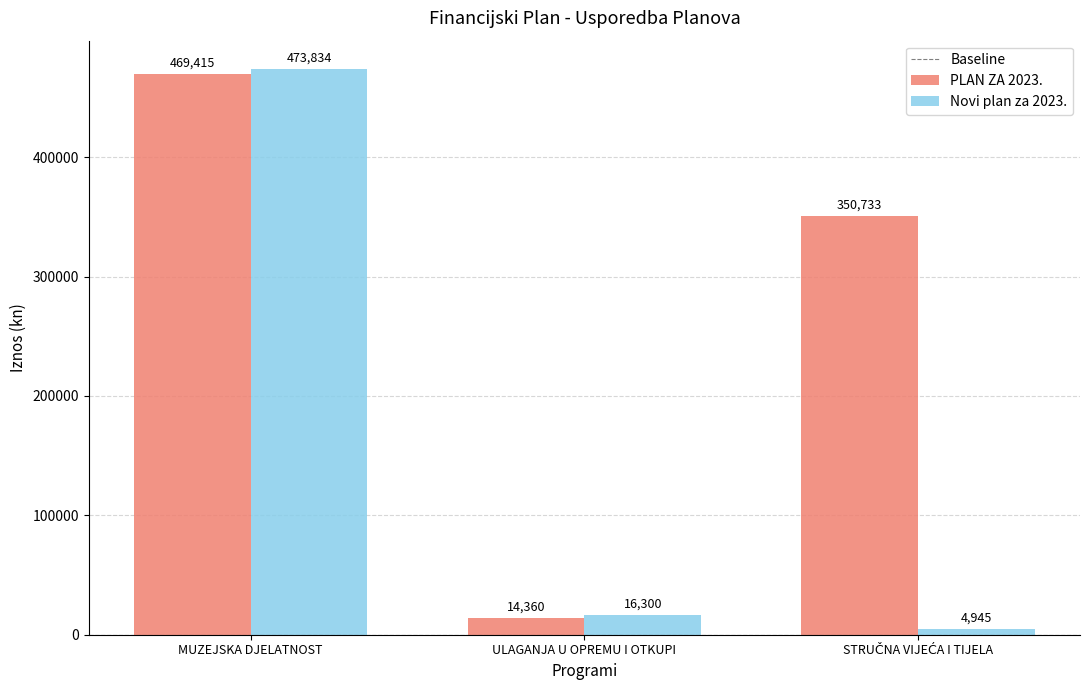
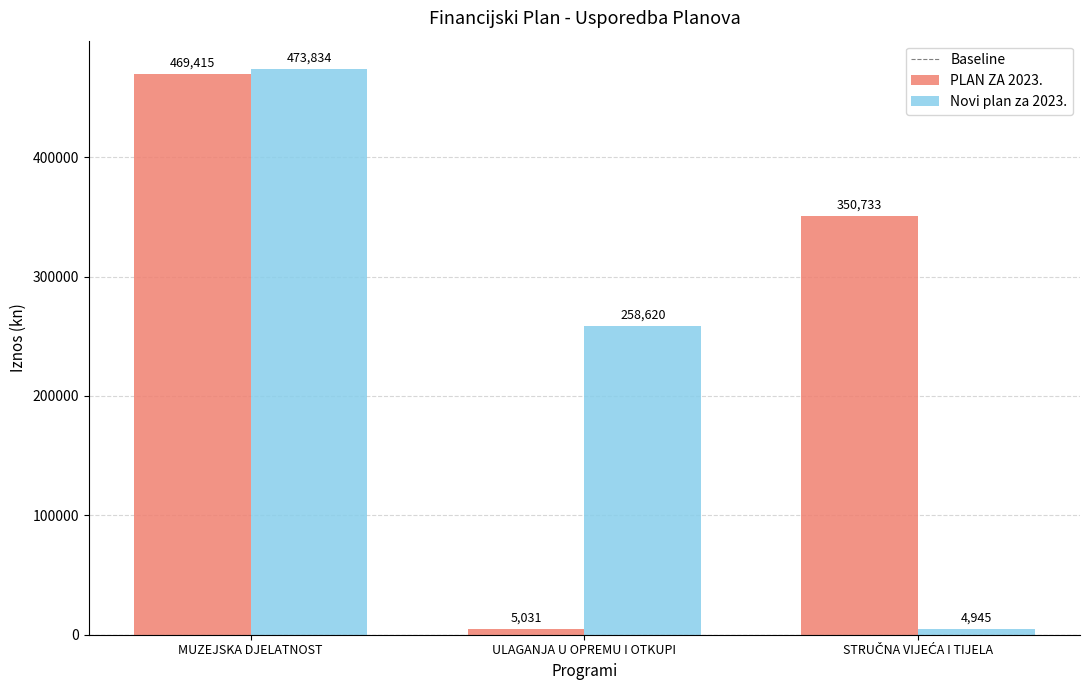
PLAN ZA 2023., ULAGANJA U OPREMU I OTKUPI: 14,360 -> 5,031
Novi plan za 2023., ULAGANJA U OPREMU I OTKUPI: 16,300 -> 258,620
